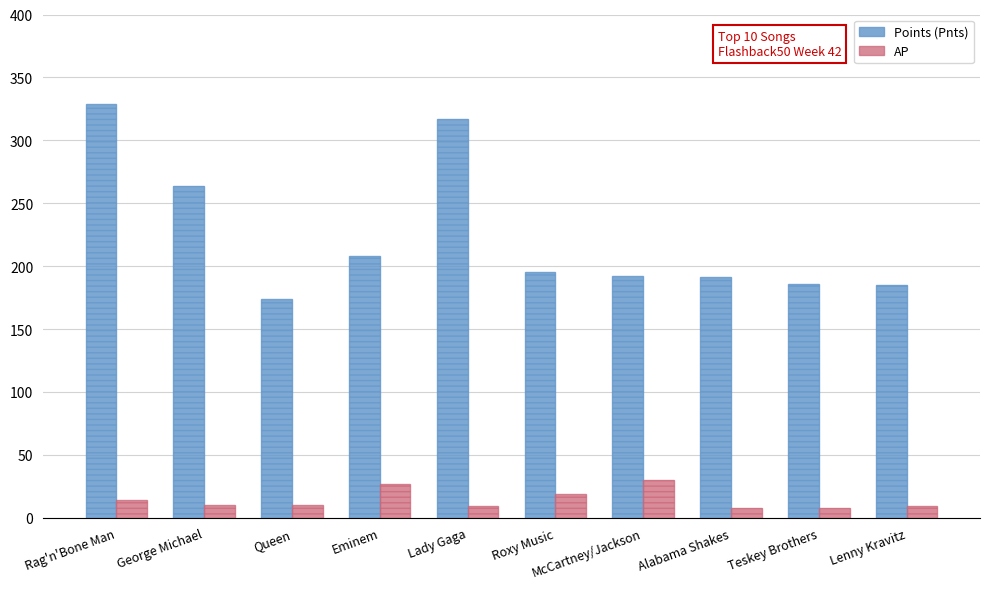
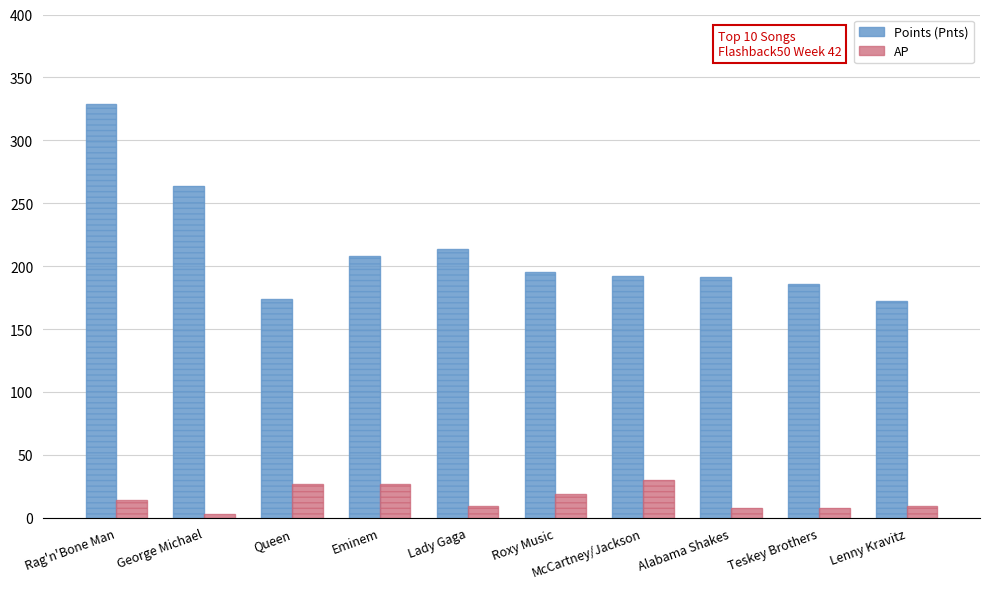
AP, George Michael: 10 -> 3
AP, Queen: 10 -> 27
Points (Pnts), Lady Gaga: 317 -> 214
Points (Pnts), Lenny Kravitz: 185 -> 172
